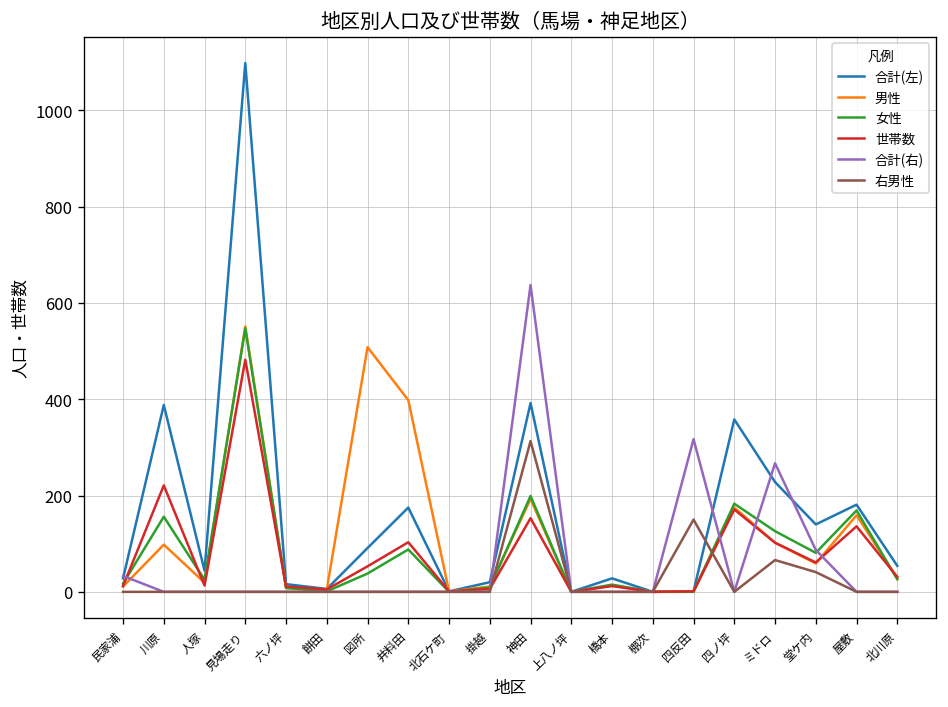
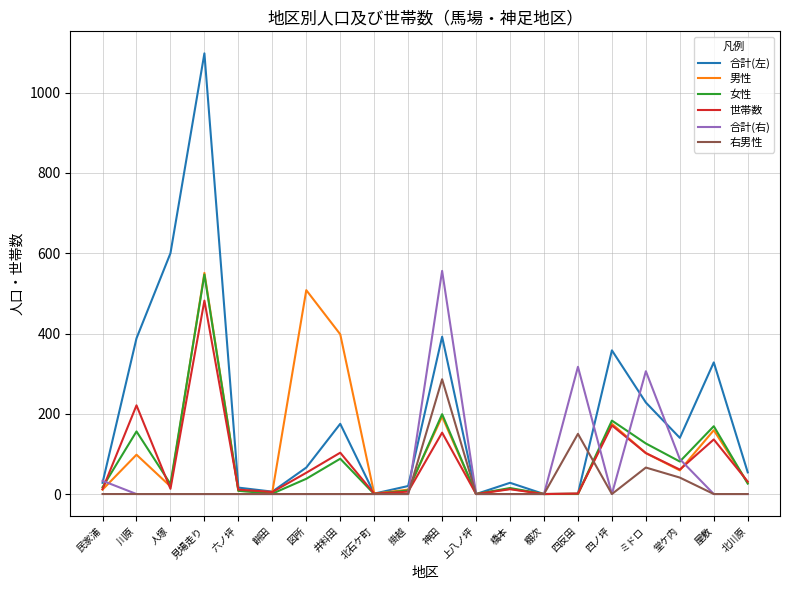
合計(左), 人塚: 40 -> 600
合計(左), 図所: 90 -> 70
合計(右), 神田: 640 -> 560
右男性, 神田: 310 -> 290
合計(右), ミドロ: 270 -> 310
合計(左), 屋敷: 180 -> 330
